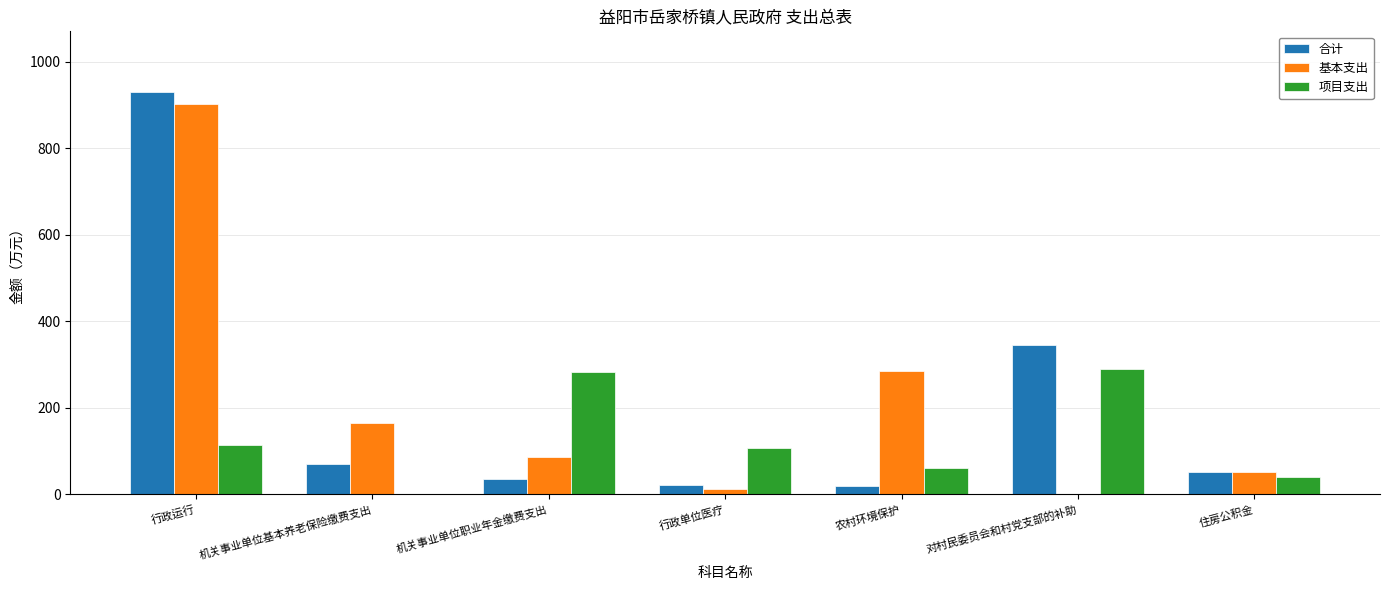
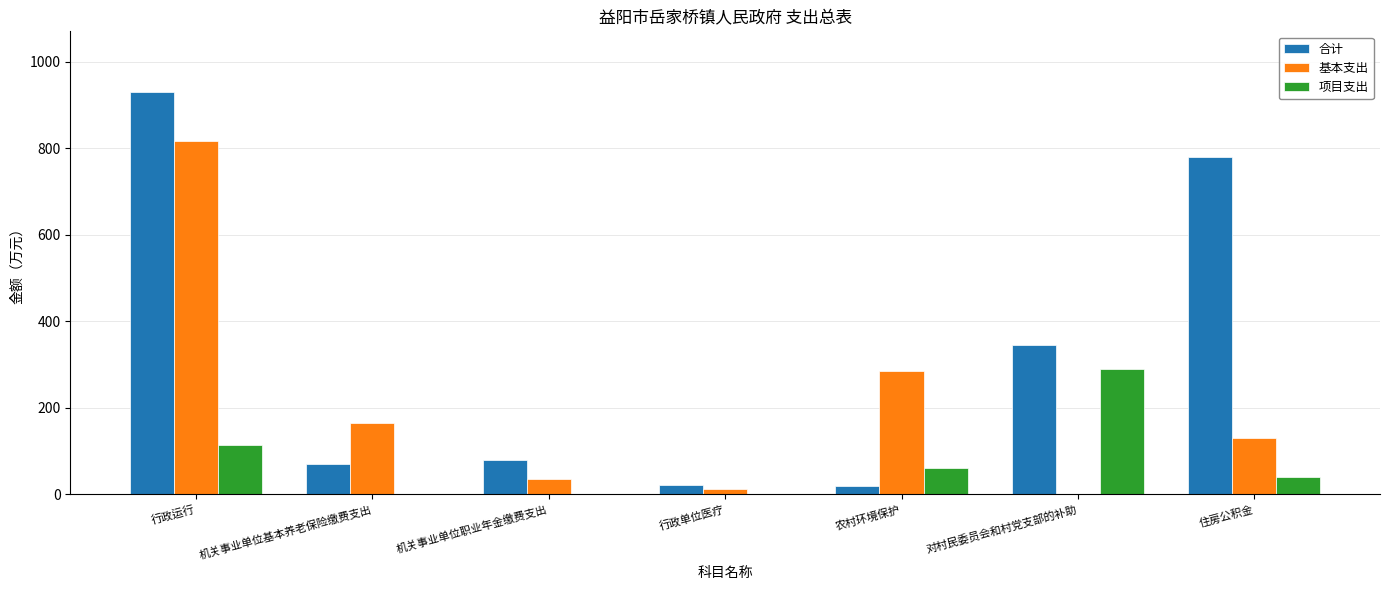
基本支出, 行政运行: 900 -> 820
合计, 机关事业单位职业年金缴费支出: 30 -> 80
基本支出, 机关事业单位职业年金缴费支出: 90 -> 30
项目支出, 机关事业单位职业年金缴费支出: 280 -> 0
项目支出, 行政单位医疗: 110 -> 0
合计, 住房公积金: 50 -> 780
基本支出, 住房公积金: 50 -> 130
